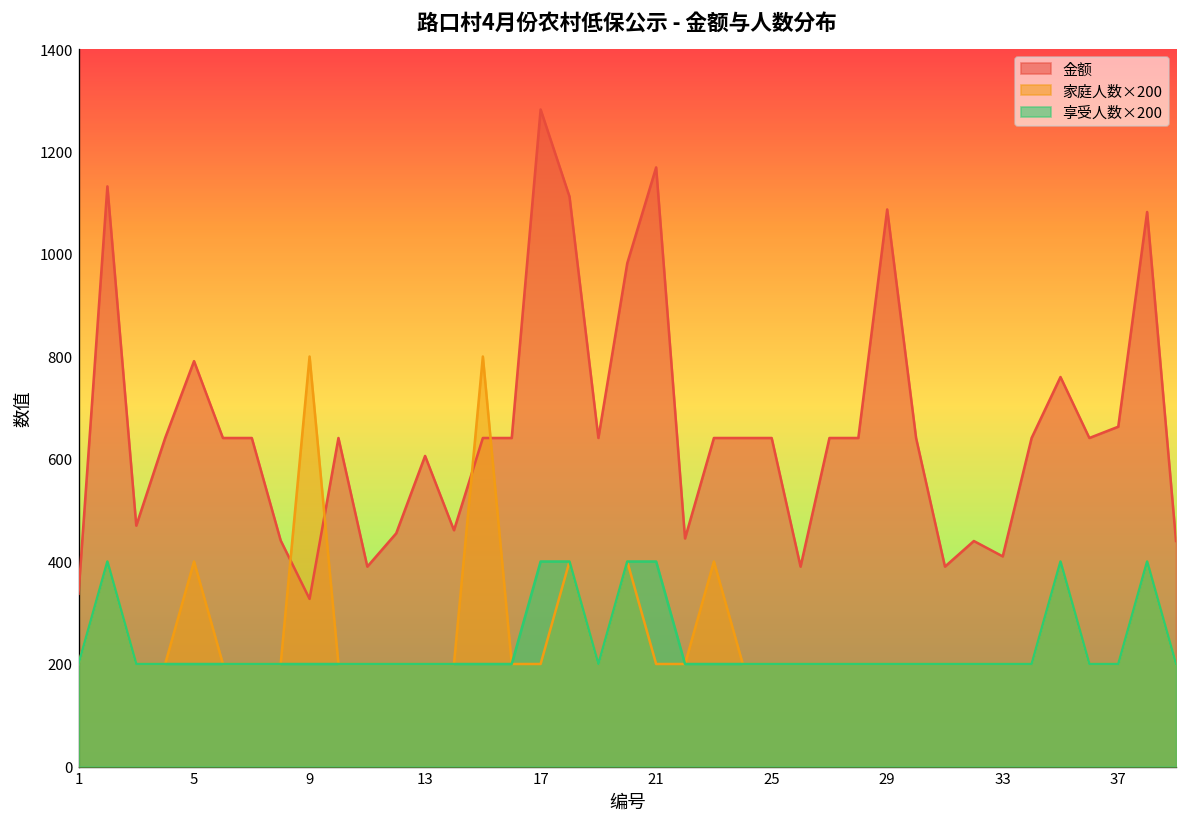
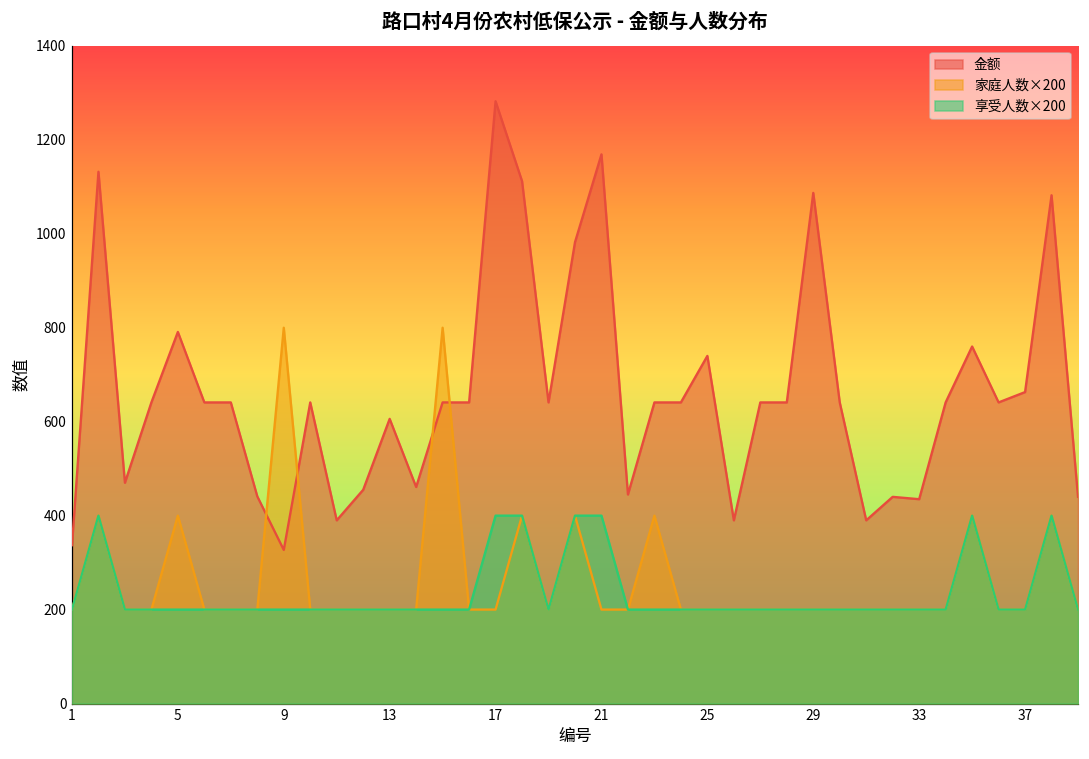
金额, 25: 640 -> 740
金额, 33: 410 -> 440
